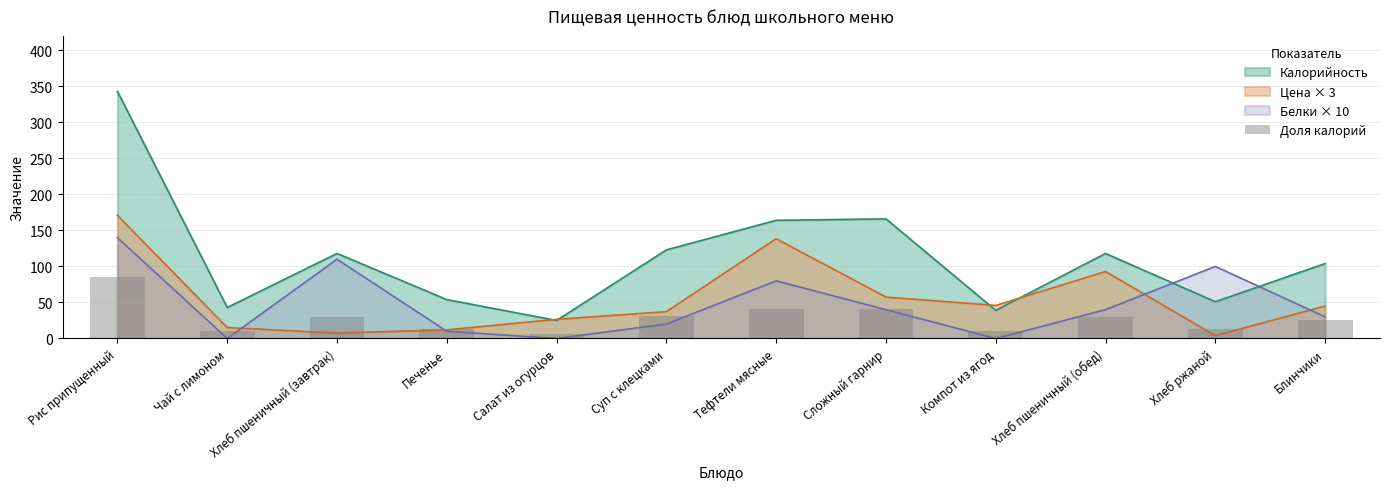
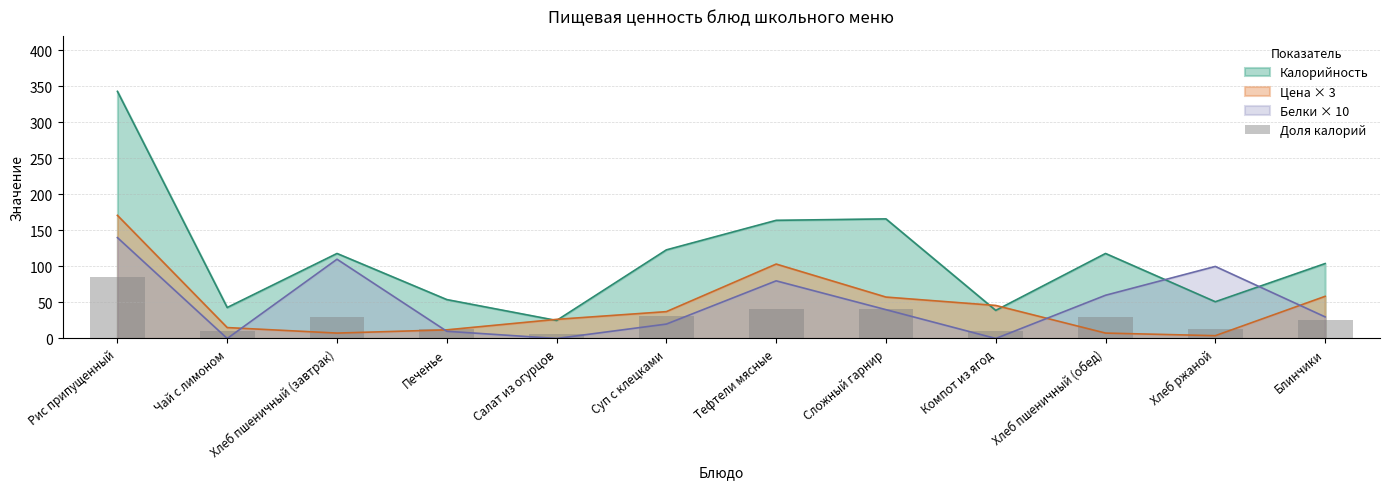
Цена × 3, Тефтели мясные: 140 -> 100
Цена × 3, Хлеб пшеничный (обед): 90 -> 10
Белки × 10, Хлеб пшеничный (обед): 40 -> 60
Цена × 3, Блинчики: 50 -> 60
